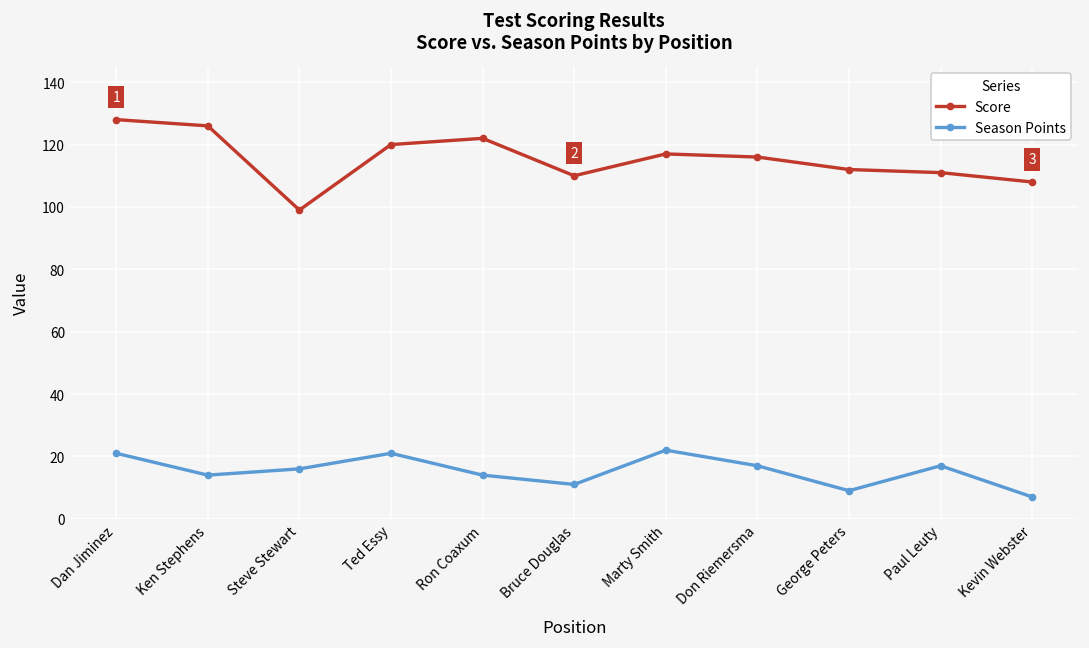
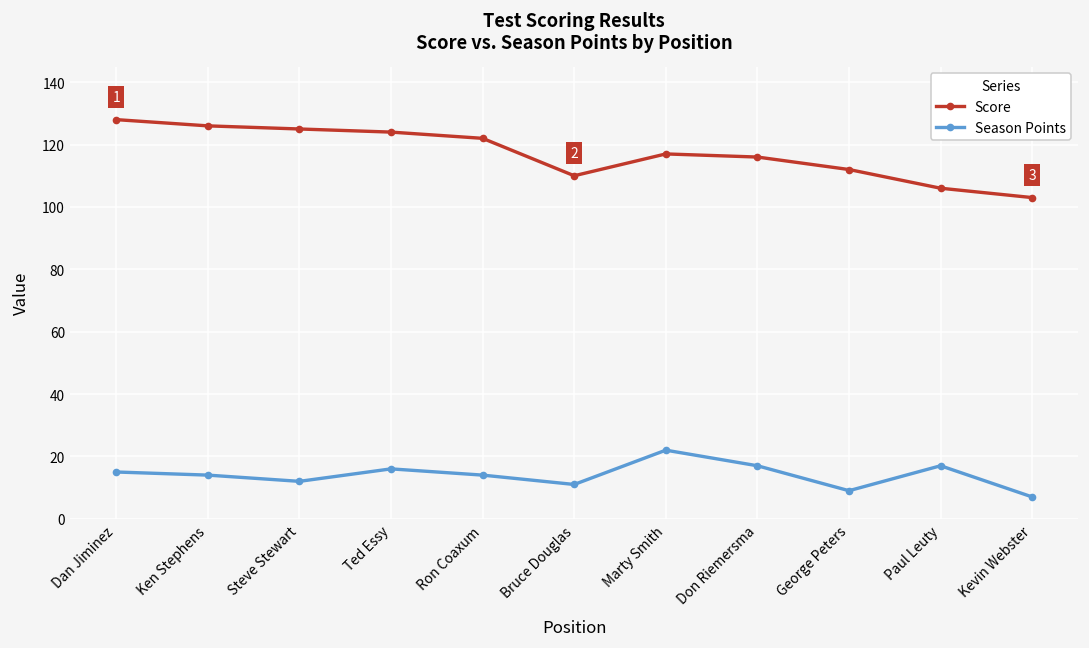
Season Points, Dan Jiminez: 21 -> 15
Score, Steve Stewart: 99 -> 125
Season Points, Steve Stewart: 16 -> 12
Score, Ted Essy: 120 -> 124
Season Points, Ted Essy: 21 -> 16
Score, Paul Leuty: 111 -> 106
Score, Kevin Webster: 108 -> 103
